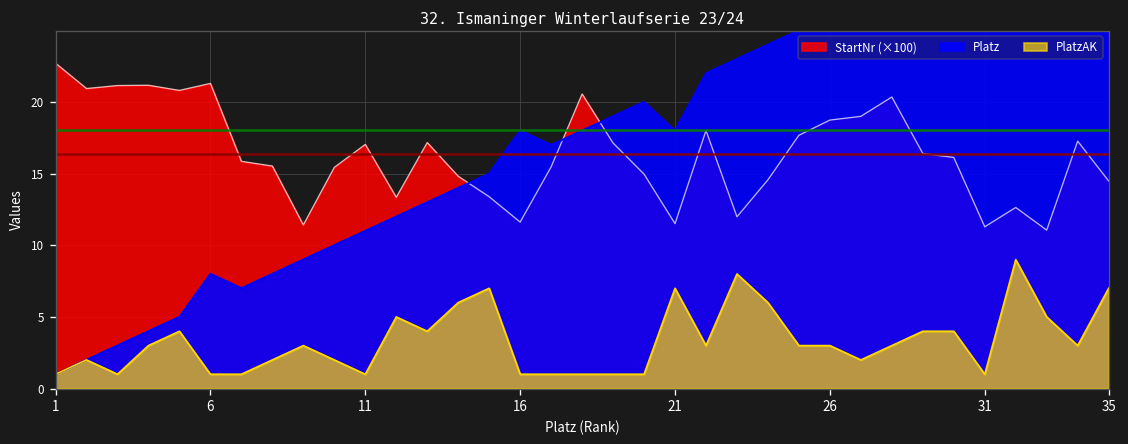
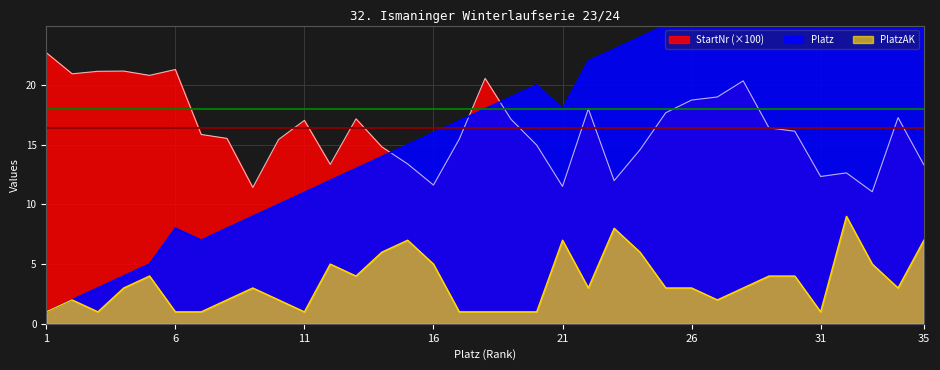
Platz, 16: 18 -> 16
PlatzAK, 16: 1 -> 5
StartNr (×100), 31: 11.3 -> 12.3
StartNr (×100), 35: 14.5 -> 13.3
